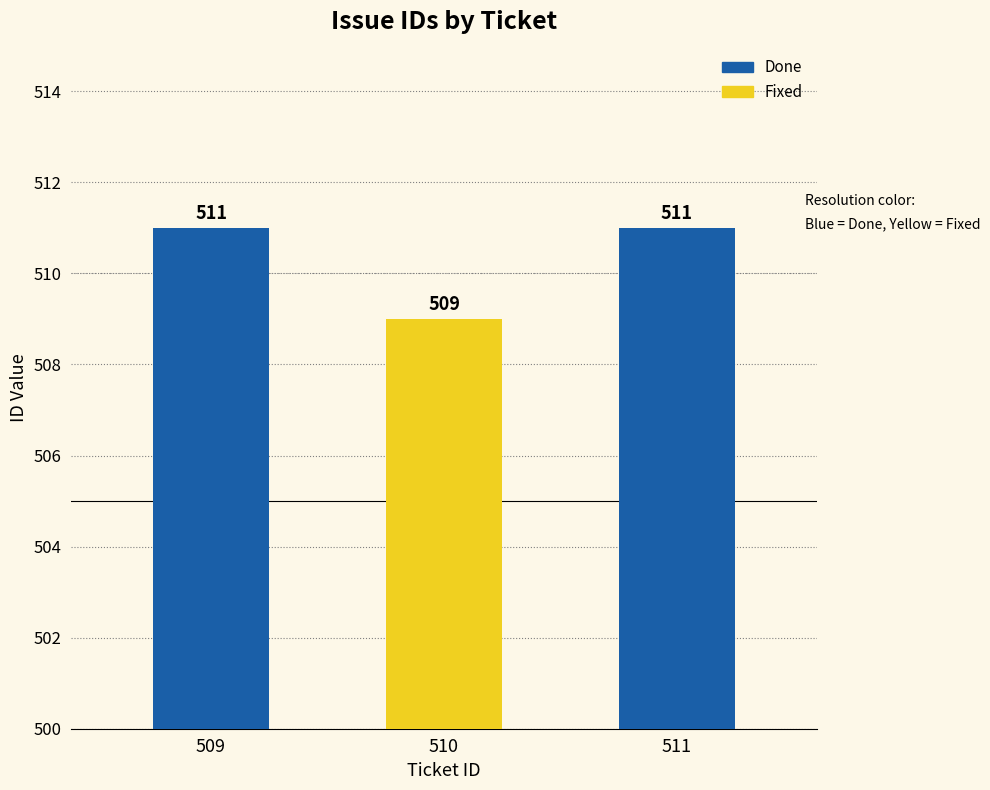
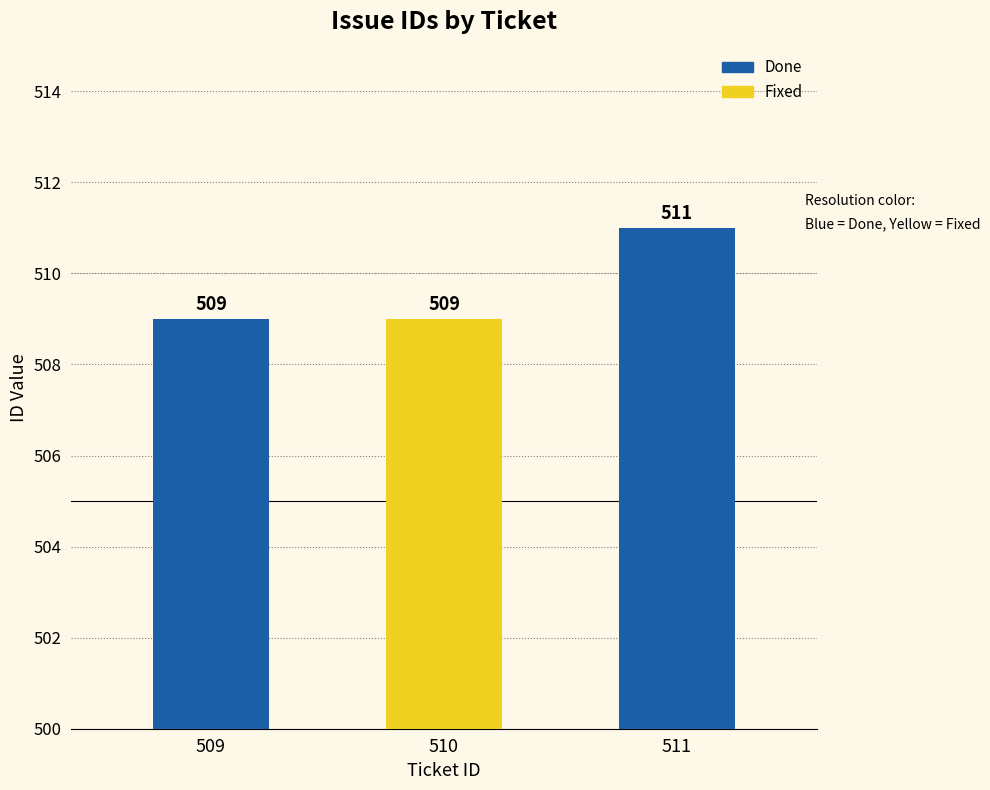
509: 511 -> 509
